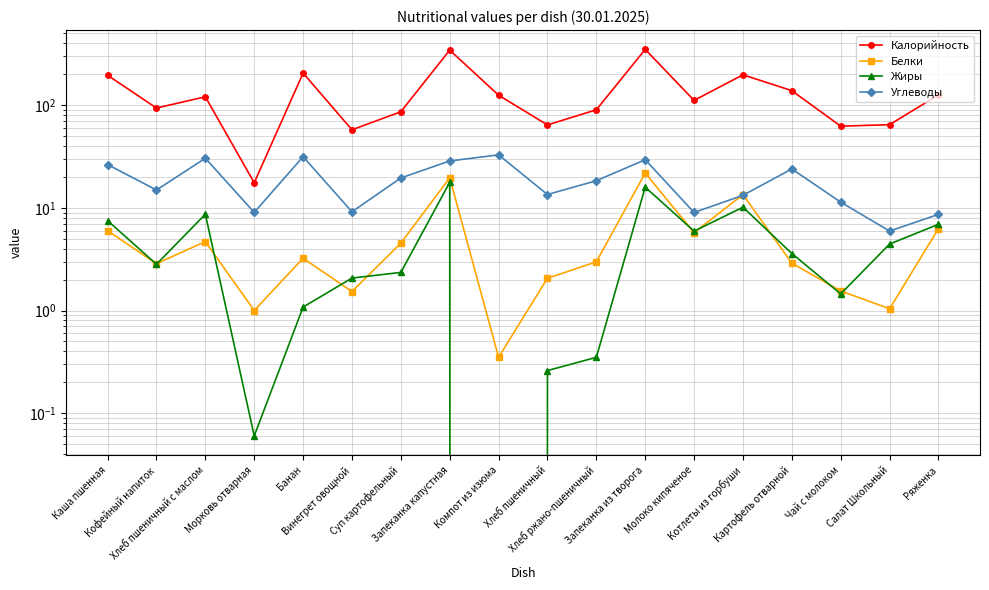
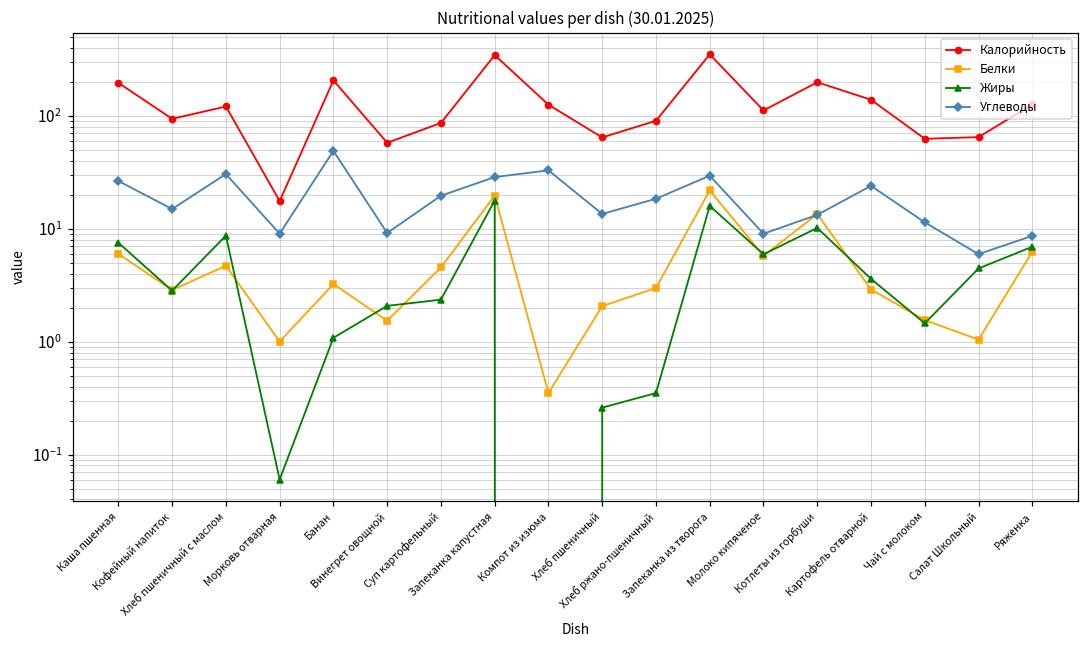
Углеводы, Банан: 31 -> 50
